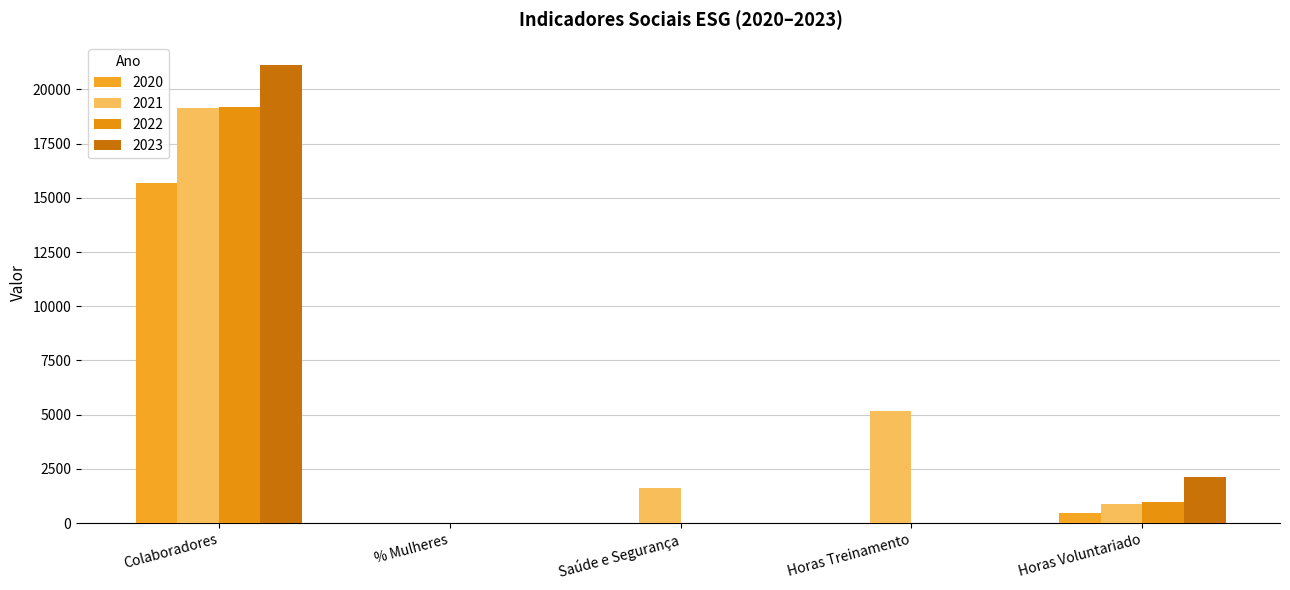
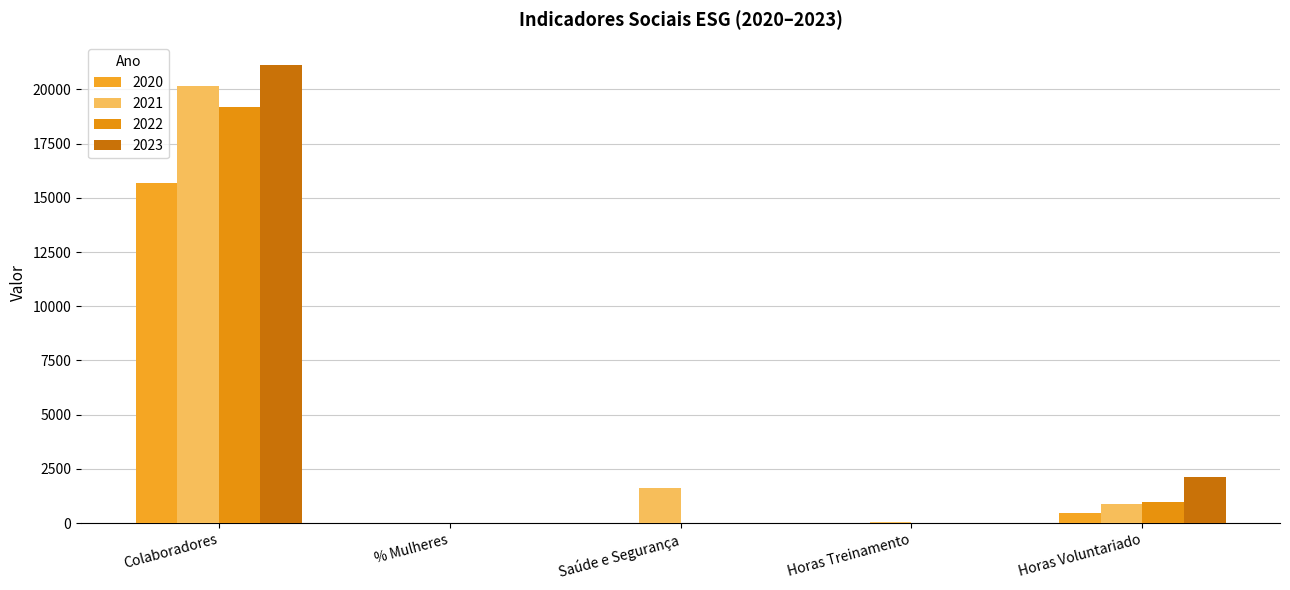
2021, Colaboradores: 19200 -> 20200
2021, Horas Treinamento: 5200 -> 0
